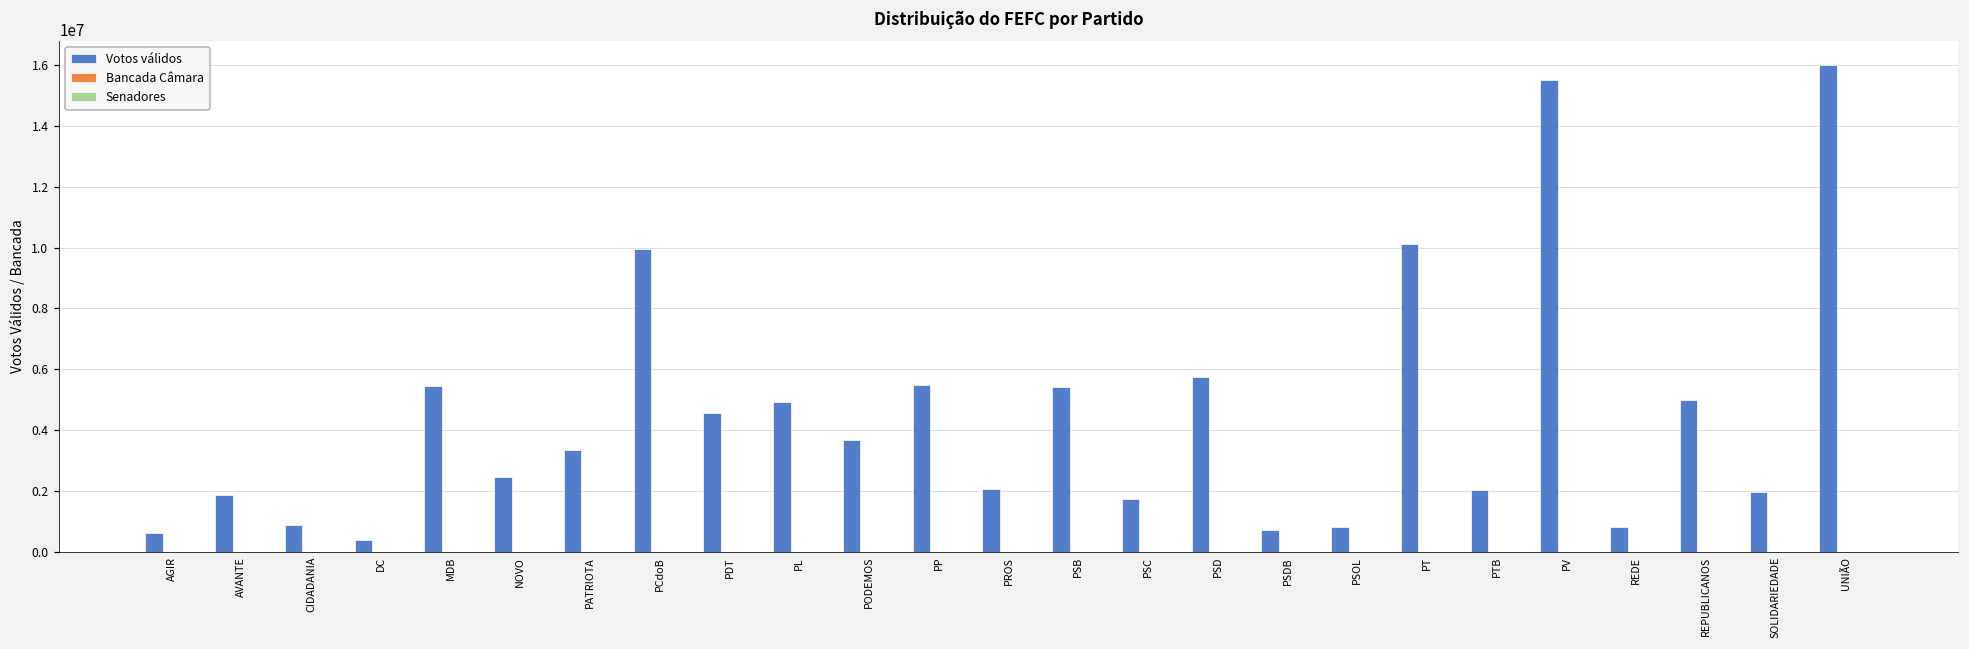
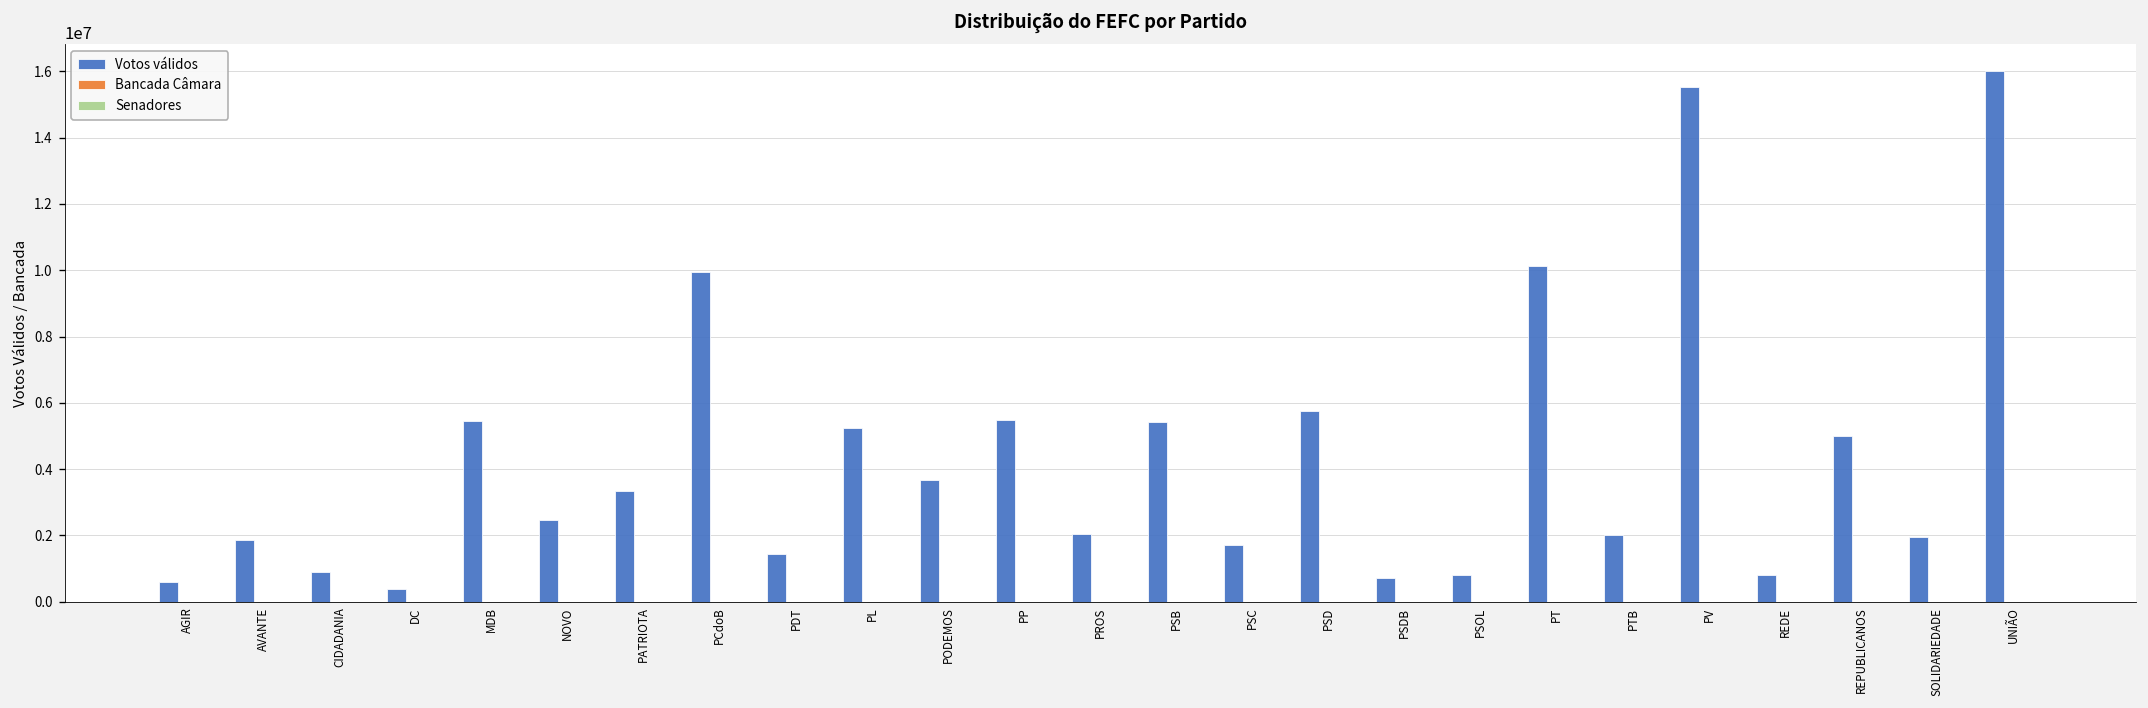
Votos válidos, PDT: 4600000 -> 1400000
Votos válidos, PL: 4900000 -> 5200000
